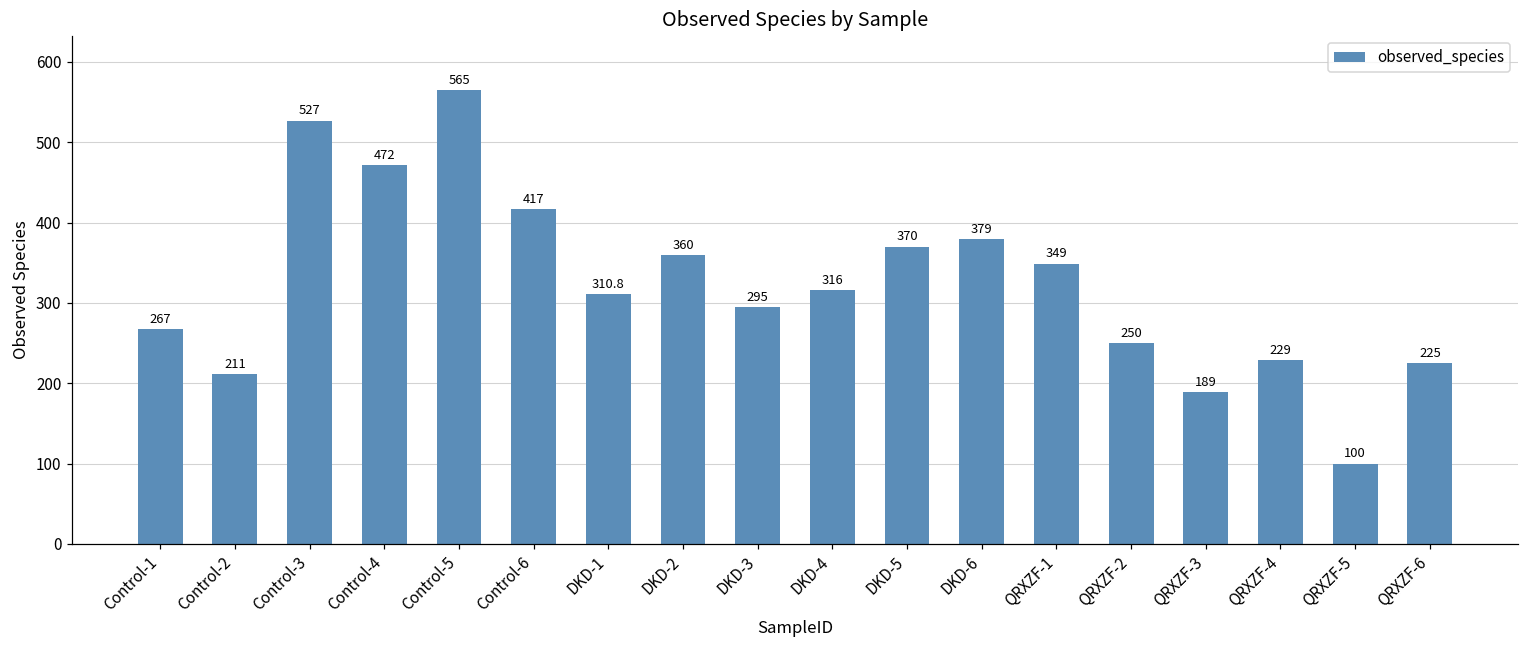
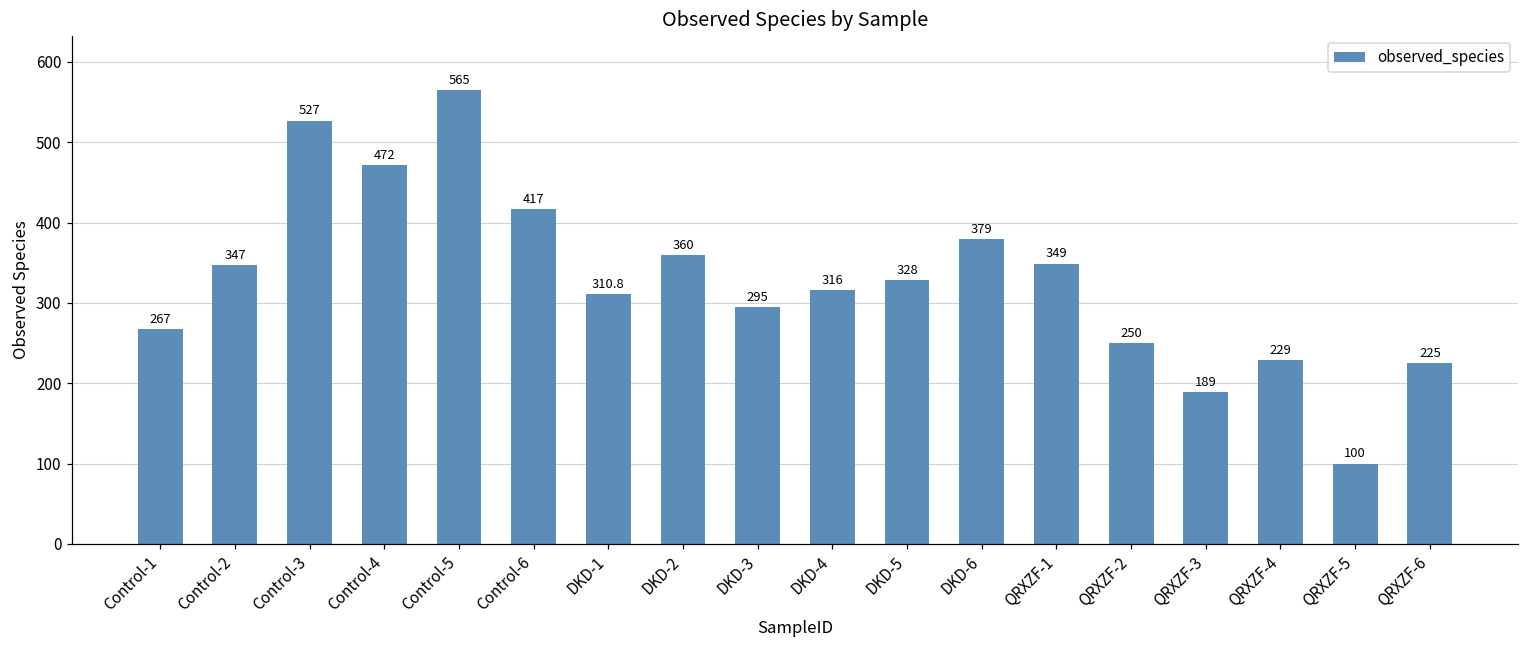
Control-2: 211 -> 347
DKD-5: 370 -> 328
